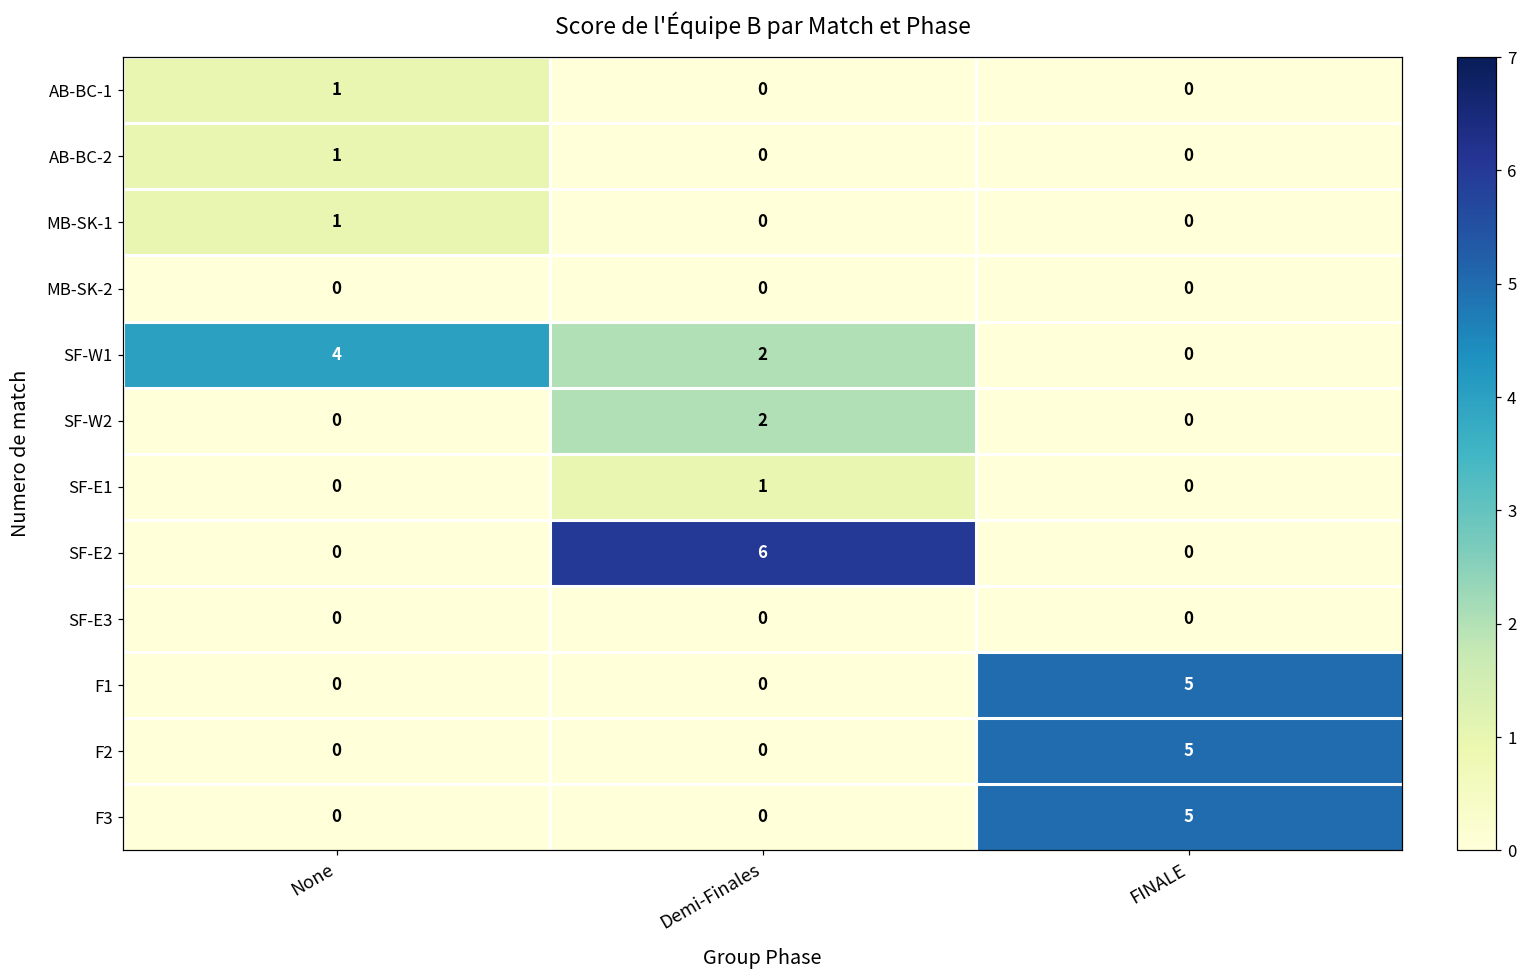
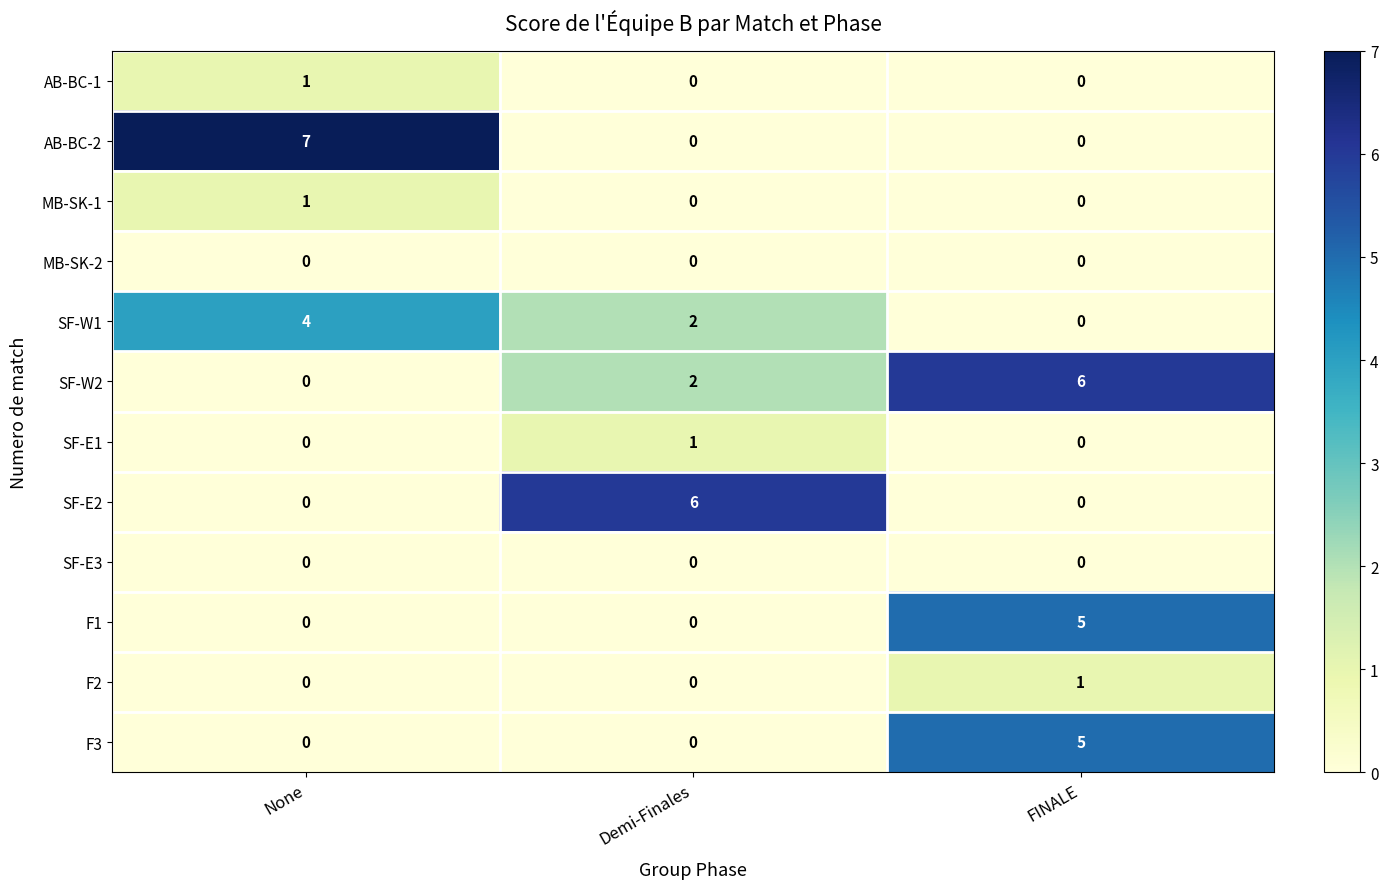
AB-BC-2, None: 1 -> 7
SF-W2, FINALE: 0 -> 6
F2, FINALE: 5 -> 1
